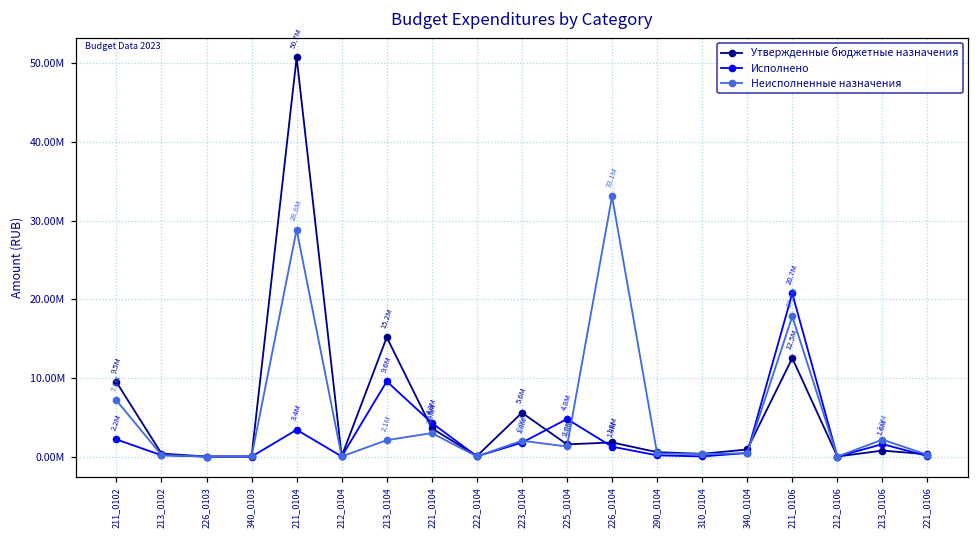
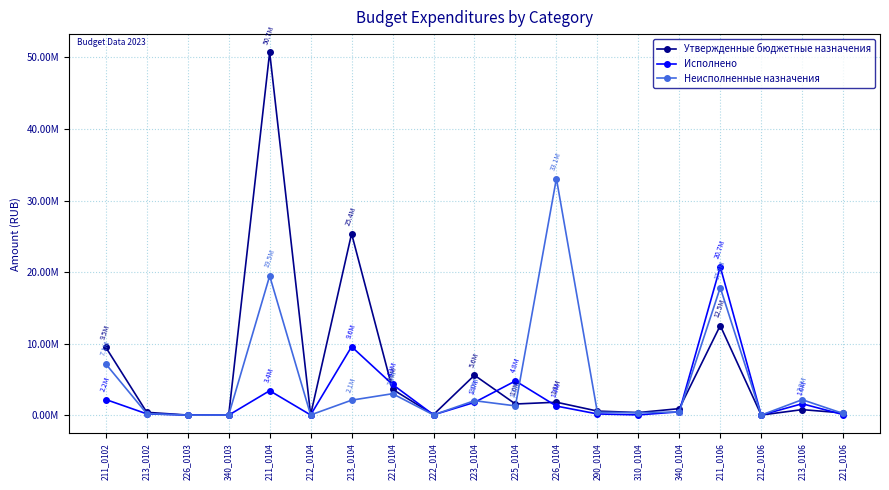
Неисполненные назначения, 211_0104: 28.8M -> 19.5M
Утвержденные бюджетные назначения, 213_0104: 15.2M -> 25.4M
